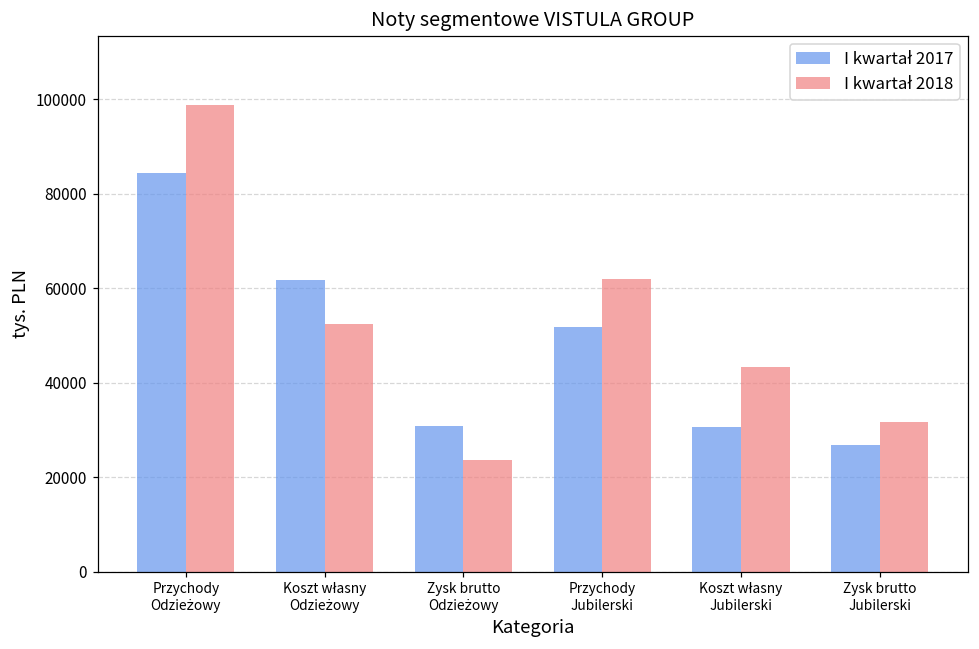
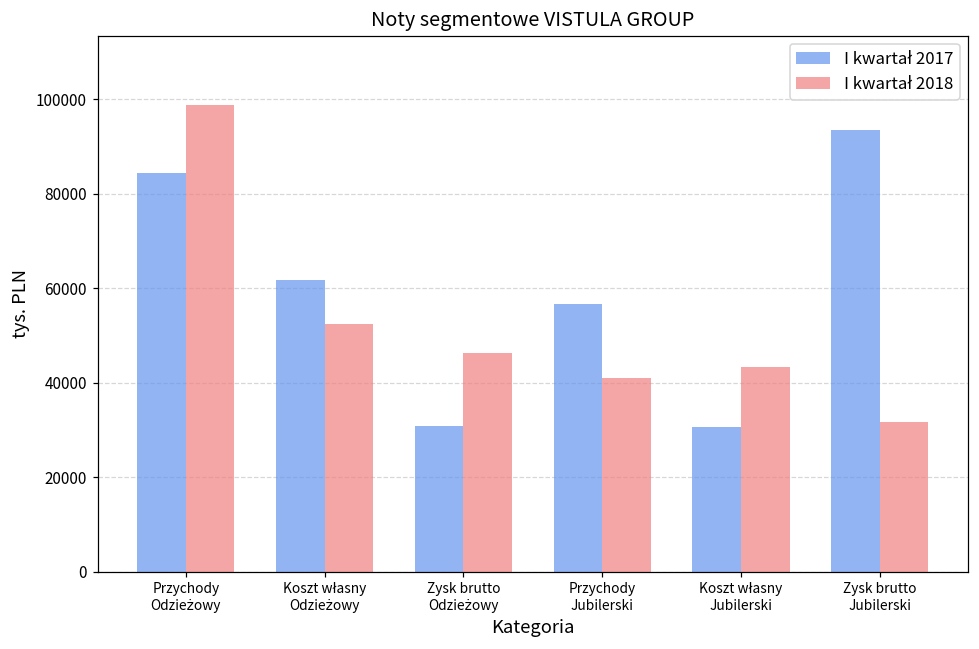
I kwartał 2018, Zysk brutto Odzieżowy: 24000 -> 46000
I kwartał 2017, Przychody Jubilerski: 52000 -> 57000
I kwartał 2018, Przychody Jubilerski: 62000 -> 41000
I kwartał 2017, Zysk brutto Jubilerski: 27000 -> 94000
